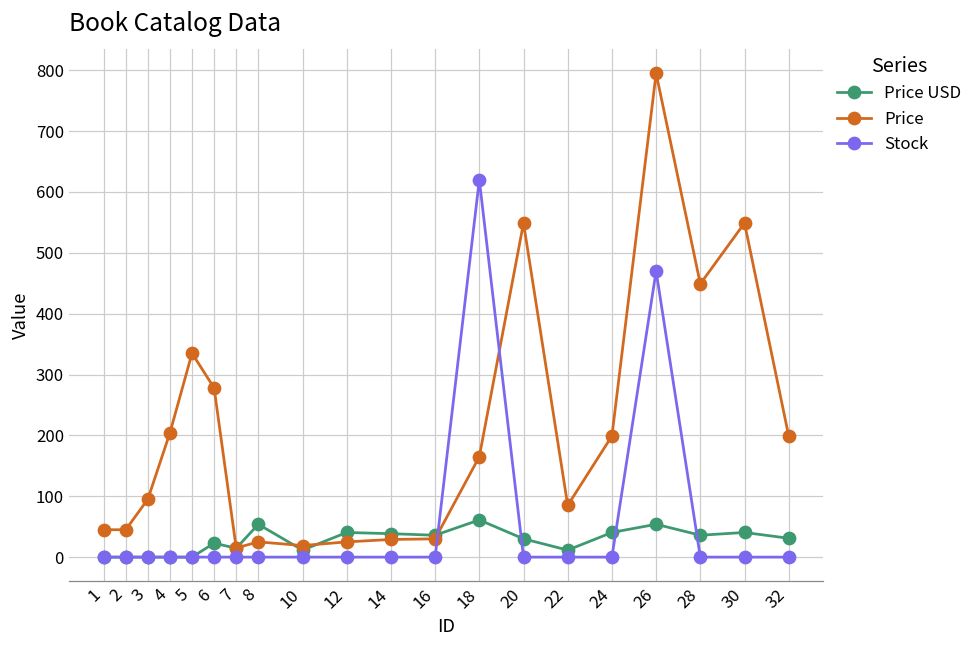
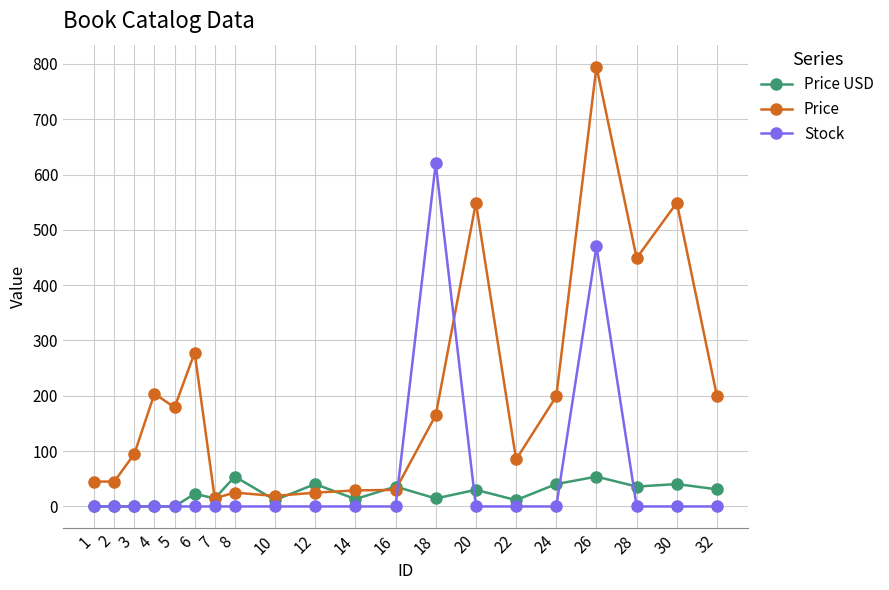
Price, 5: 340 -> 180
Price USD, 14: 40 -> 10
Price USD, 18: 60 -> 10
